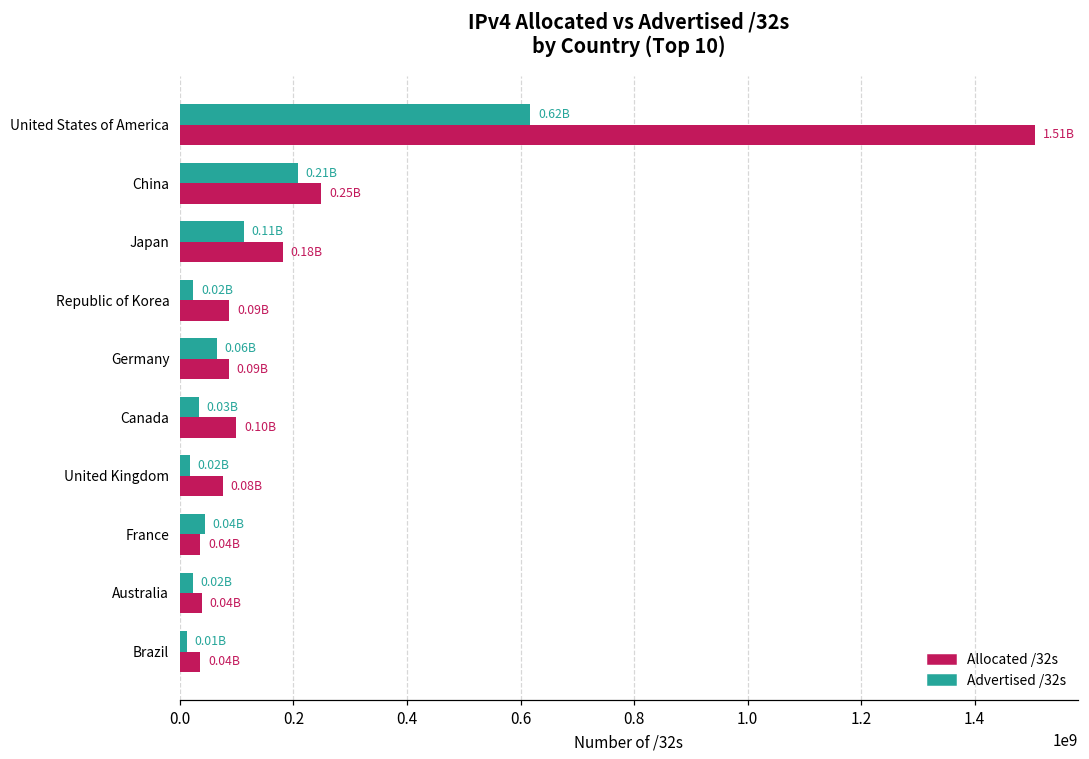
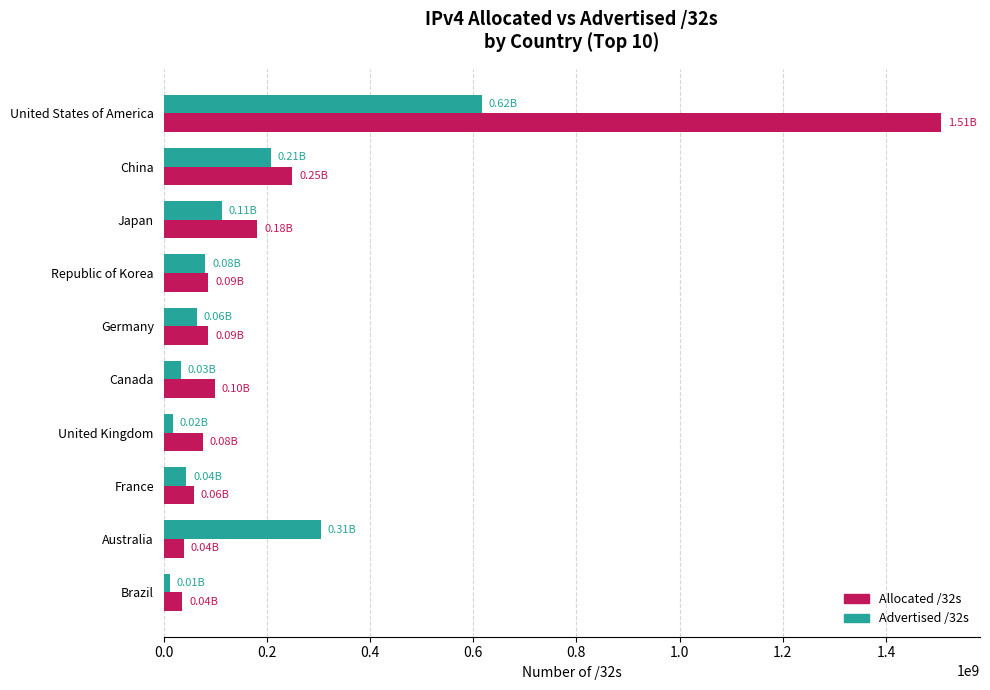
Advertised /32s, Republic of Korea: 0.02B -> 0.08B
Allocated /32s, France: 0.04B -> 0.06B
Advertised /32s, Australia: 0.02B -> 0.31B
